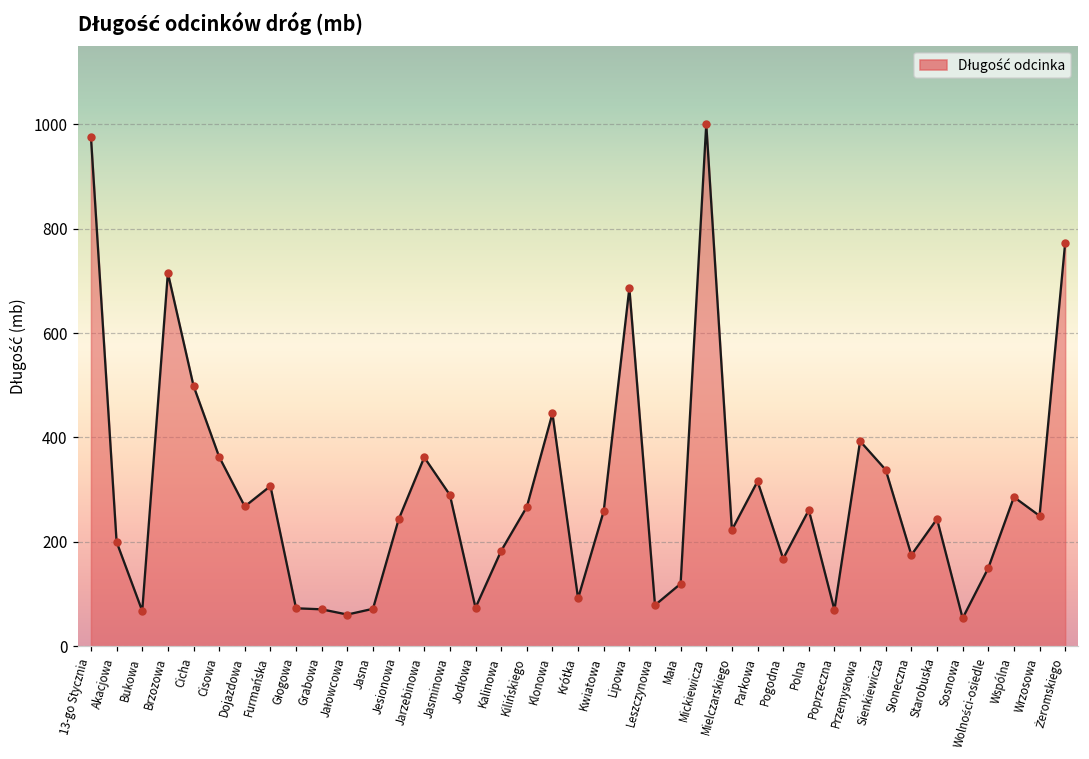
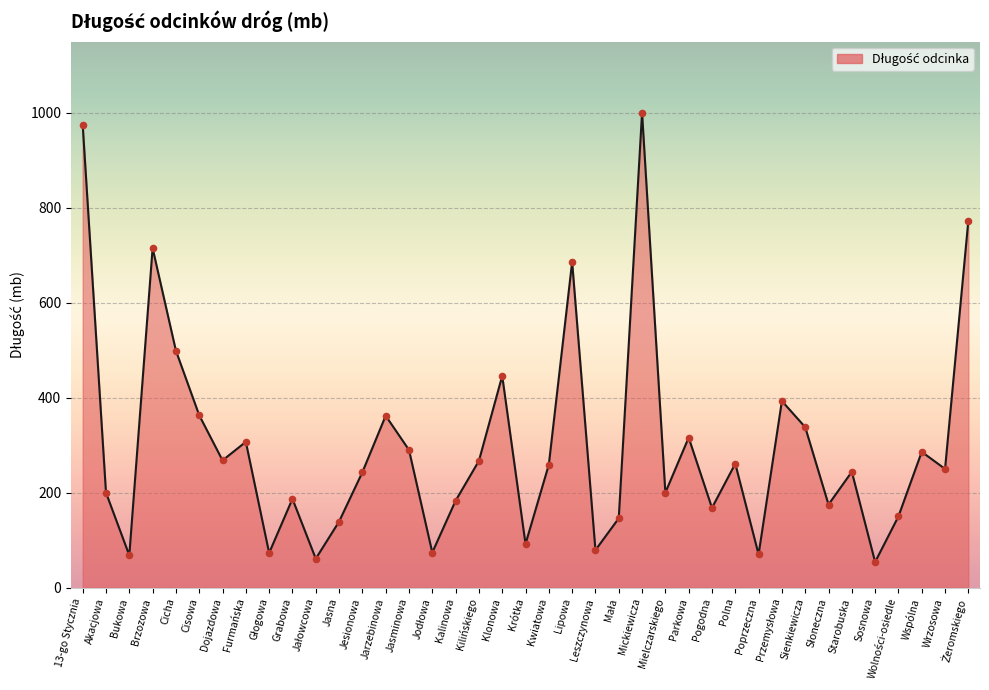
Grabowa: 70 -> 190
Jasna: 70 -> 140
Mała: 120 -> 150
Mielczarskiego: 220 -> 200
